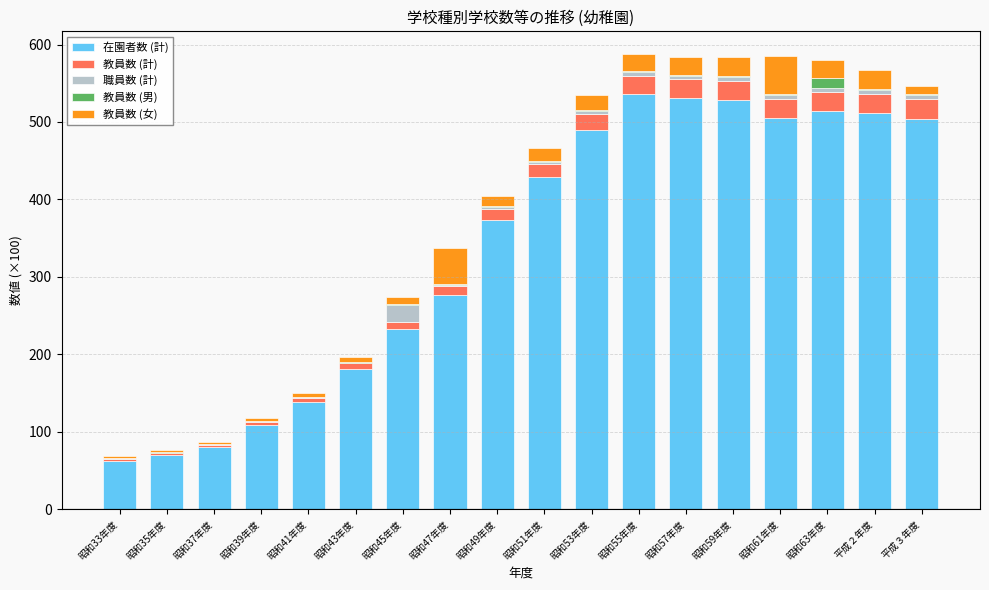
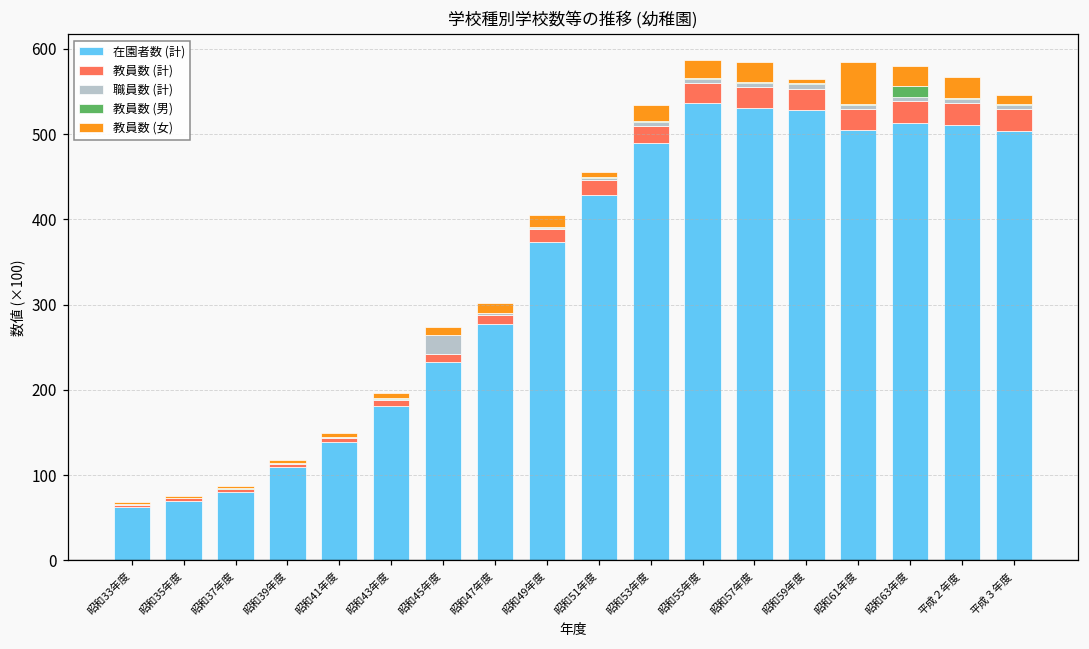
教員数 (女), 昭和47年度: 50 -> 10
教員数 (女), 昭和51年度: 20 -> 10
教員数 (女), 昭和59年度: 20 -> 10
